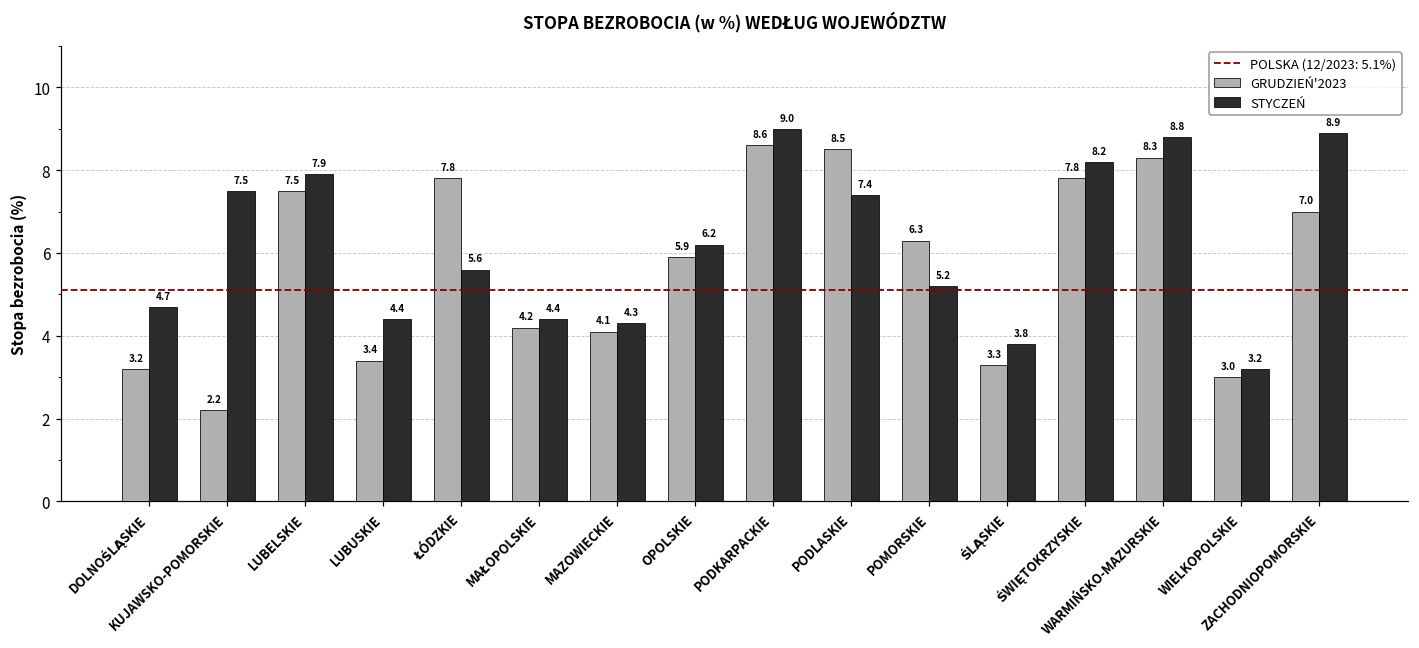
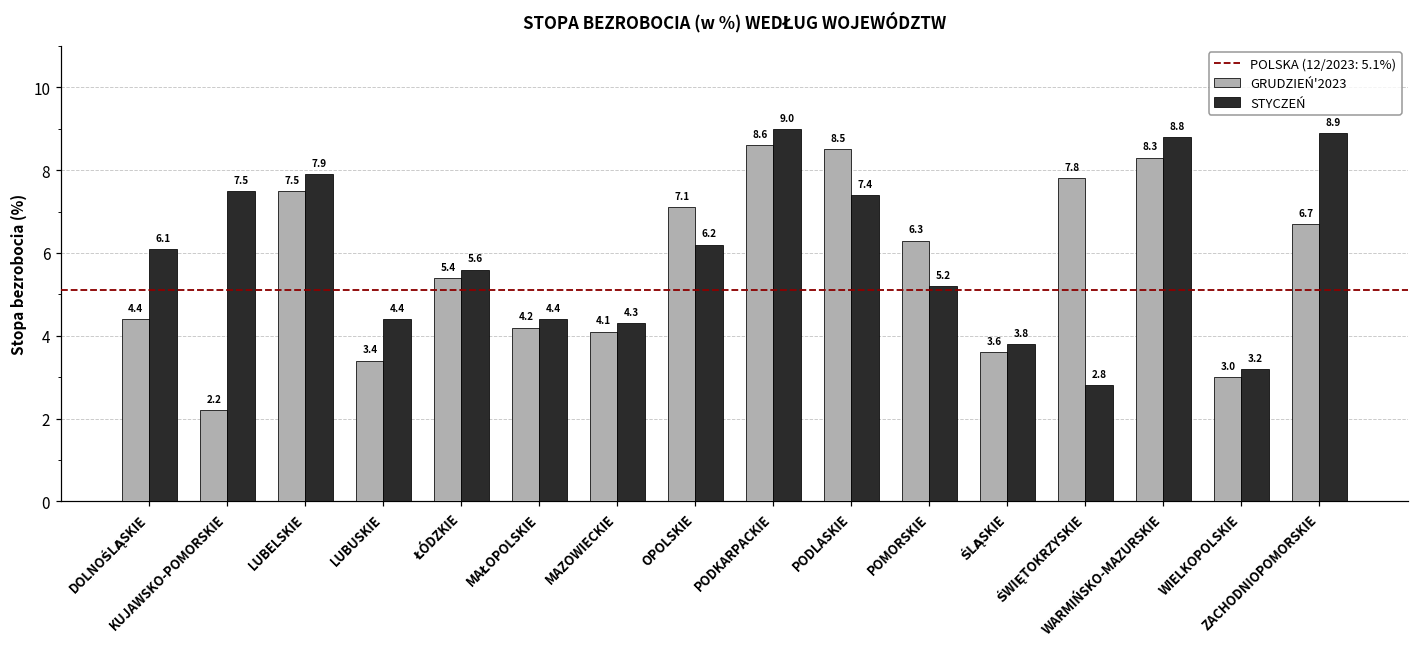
GRUDZIEŃ'2023, DOLNOŚLĄSKIE: 3.2 -> 4.4
STYCZEŃ, DOLNOŚLĄSKIE: 4.7 -> 6.1
GRUDZIEŃ'2023, ŁÓDZKIE: 7.8 -> 5.4
GRUDZIEŃ'2023, OPOLSKIE: 5.9 -> 7.1
GRUDZIEŃ'2023, ŚLĄSKIE: 3.3 -> 3.6
STYCZEŃ, ŚWIĘTOKRZYSKIE: 8.2 -> 2.8
GRUDZIEŃ'2023, ZACHODNIOPOMORSKIE: 7.0 -> 6.7
